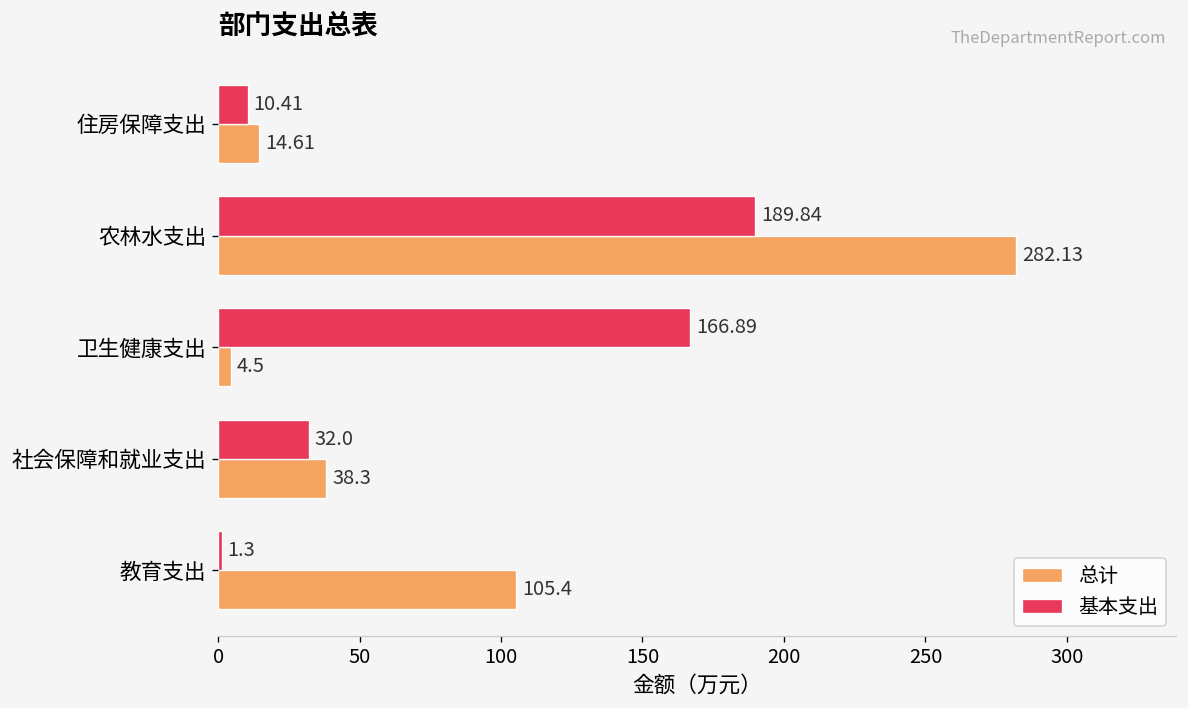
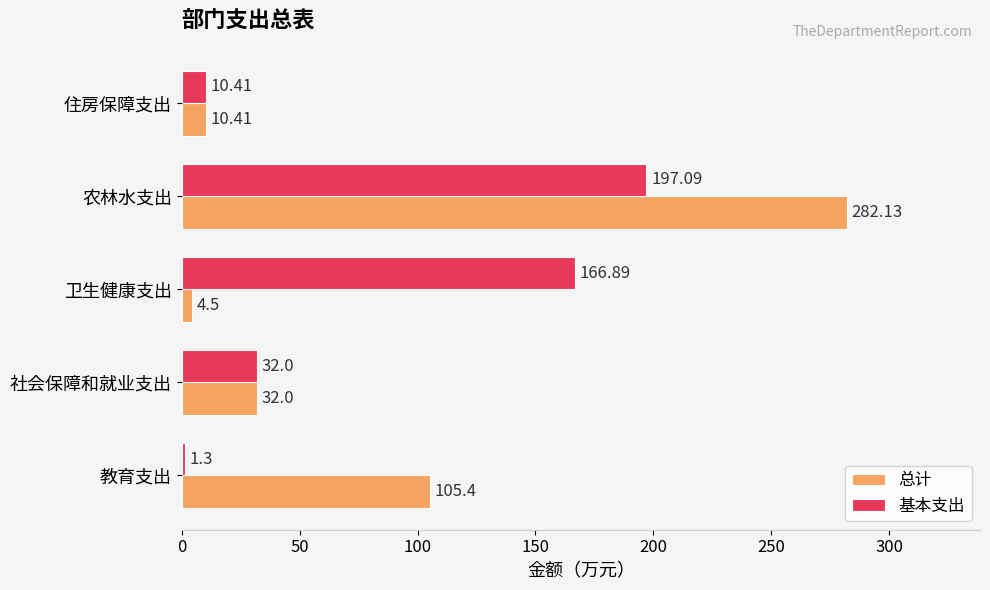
总计, 住房保障支出: 14.61 -> 10.41
基本支出, 农林水支出: 189.84 -> 197.09
总计, 社会保障和就业支出: 38.3 -> 32.0
